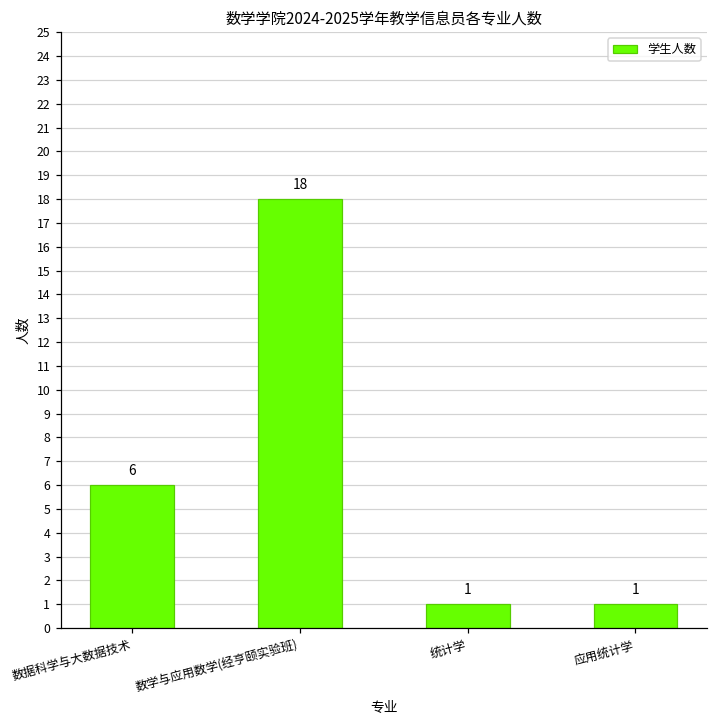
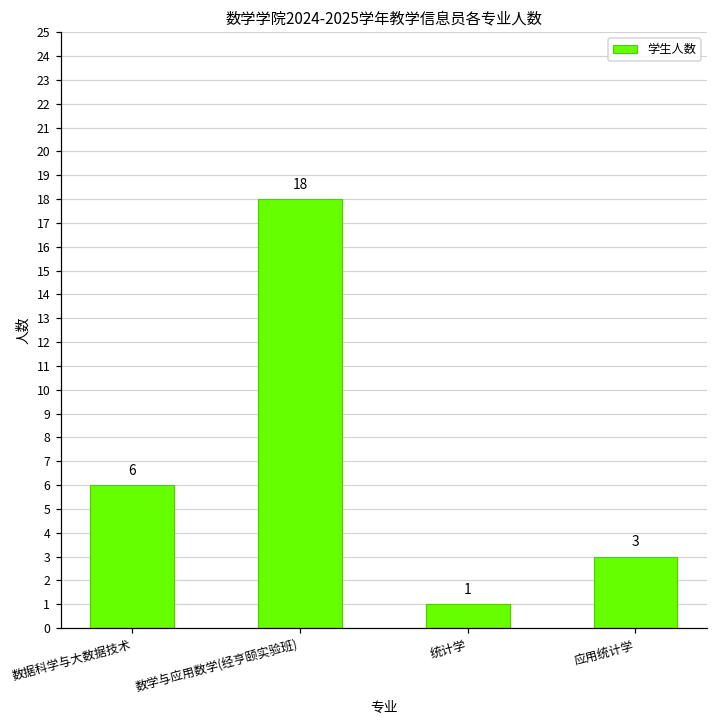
应用统计学: 1 -> 3
